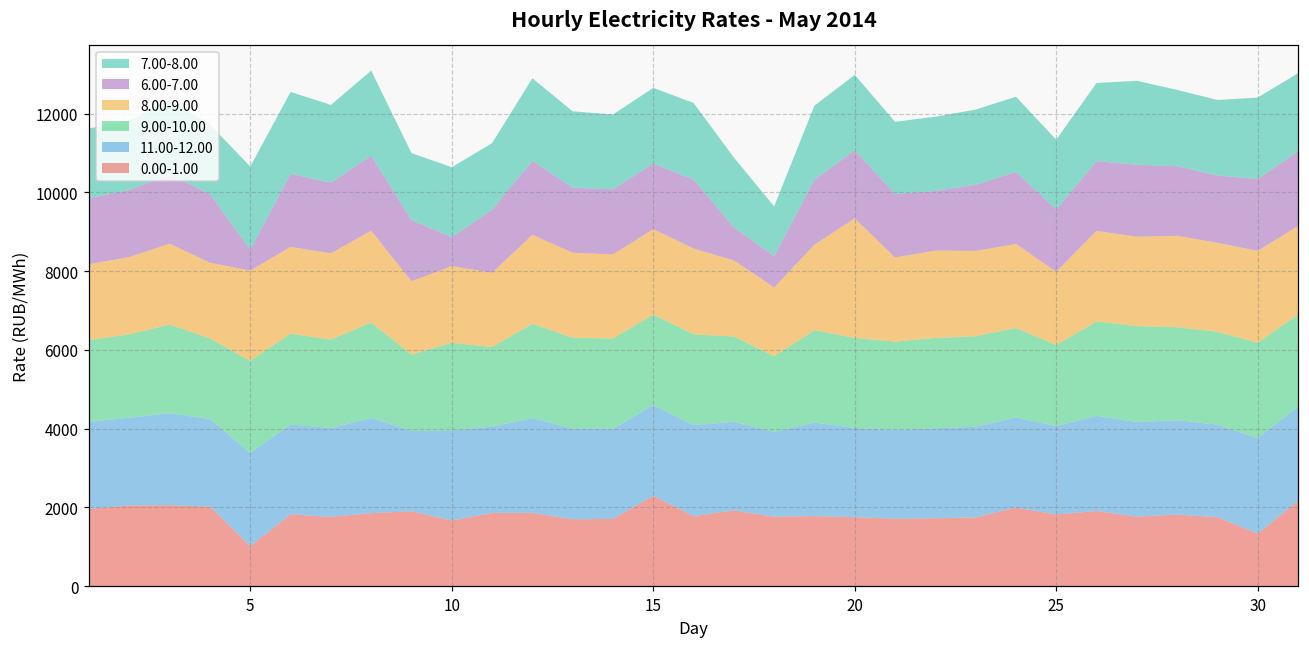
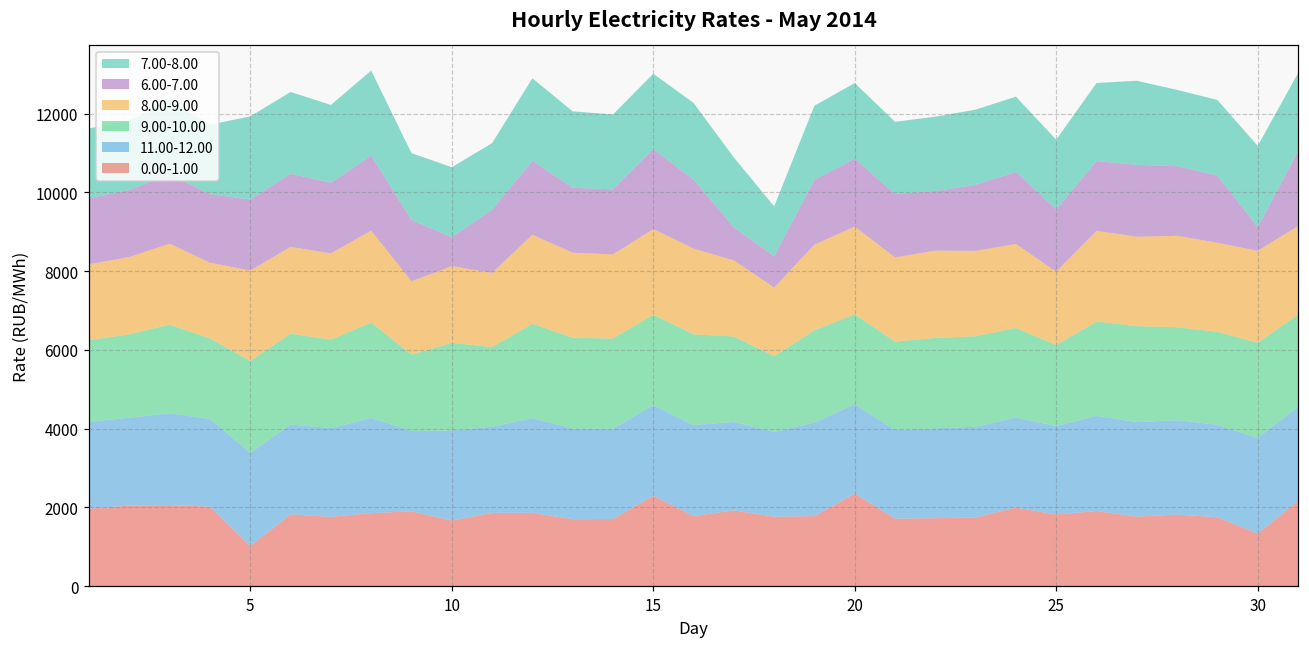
6.00-7.00, 5: 500 -> 1800
6.00-7.00, 15: 1700 -> 2000
0.00-1.00, 20: 1800 -> 2300
8.00-9.00, 20: 3000 -> 2200
6.00-7.00, 30: 1800 -> 600
